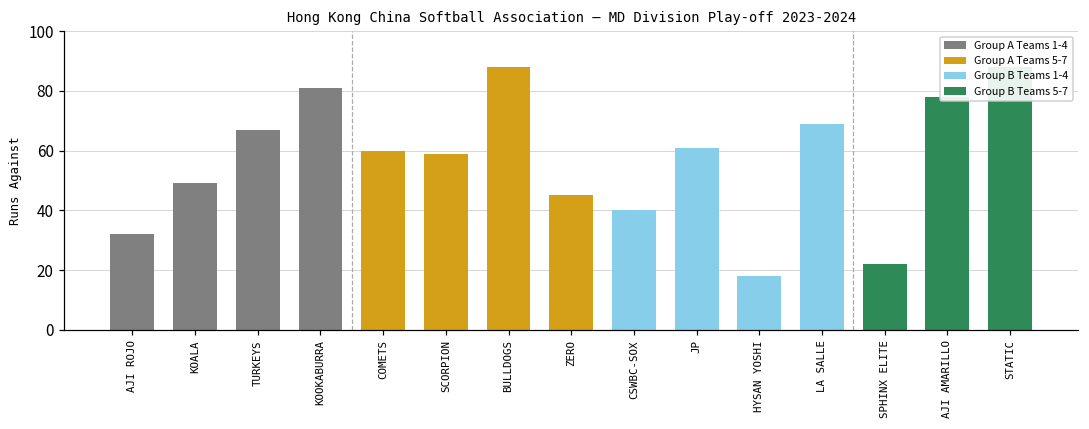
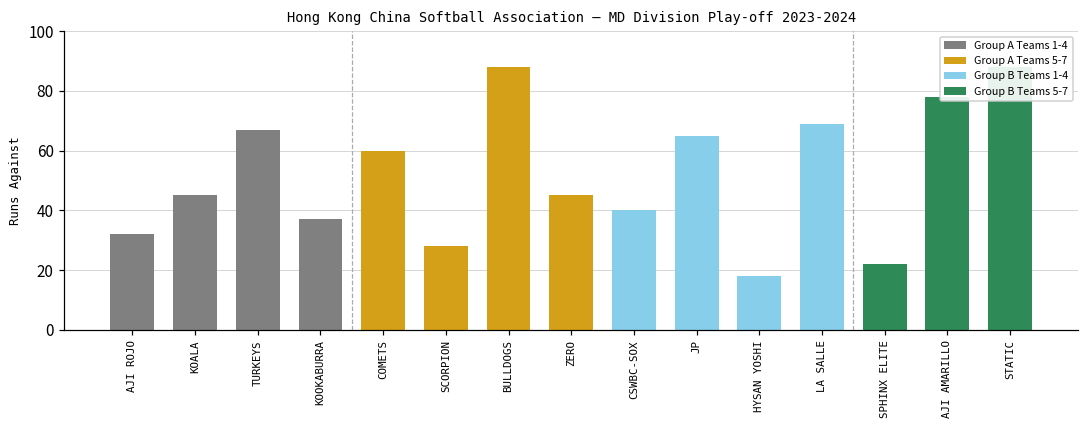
KOALA: 49 -> 45
KOOKABURRA: 81 -> 37
SCORPION: 59 -> 28
JP: 61 -> 65
